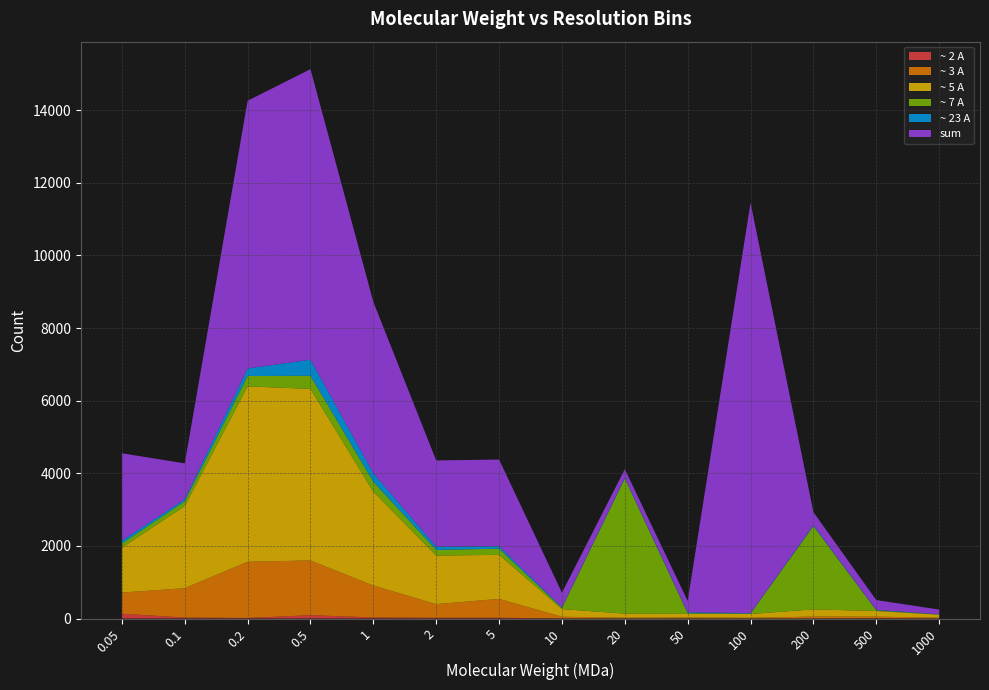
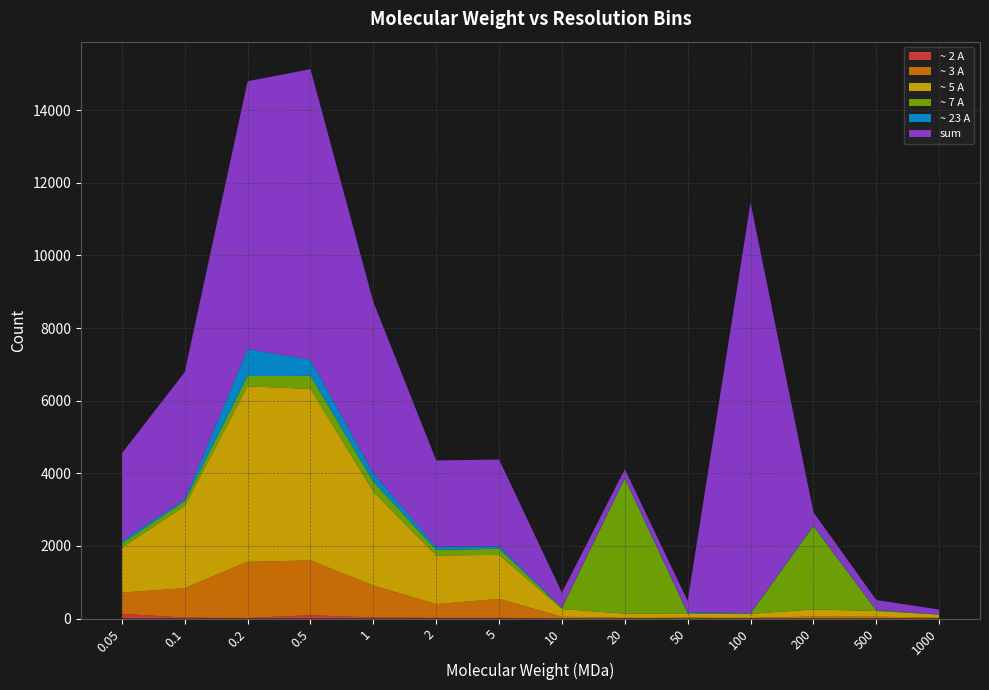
sum, 0.1: 1000 -> 3500
~ 23 A, 0.2: 200 -> 700
